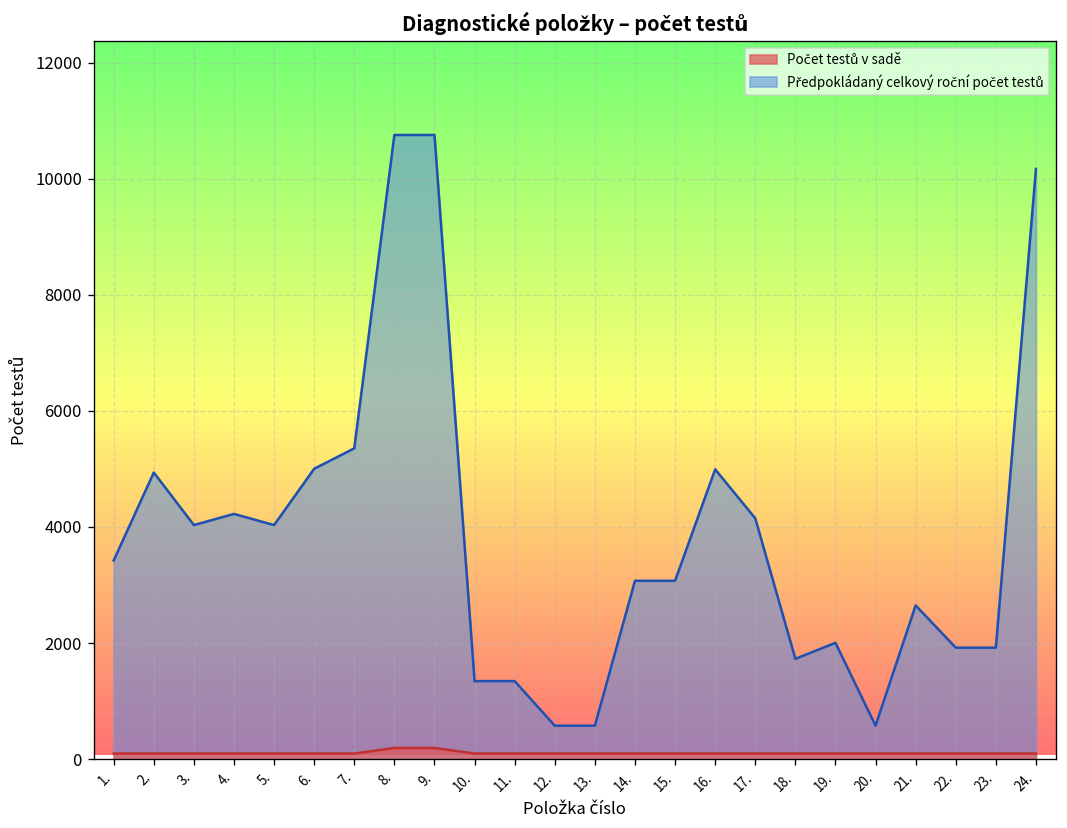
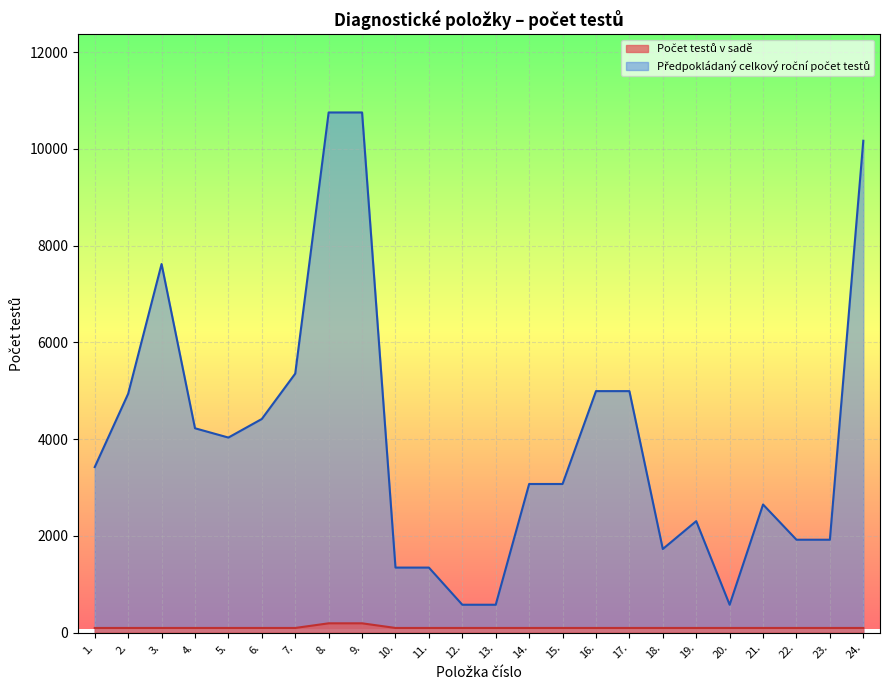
Předpokládaný celkový roční počet testů, 3.: 4000 -> 7600
Předpokládaný celkový roční počet testů, 6.: 5000 -> 4400
Předpokládaný celkový roční počet testů, 17.: 4100 -> 5000
Předpokládaný celkový roční počet testů, 19.: 2000 -> 2300
